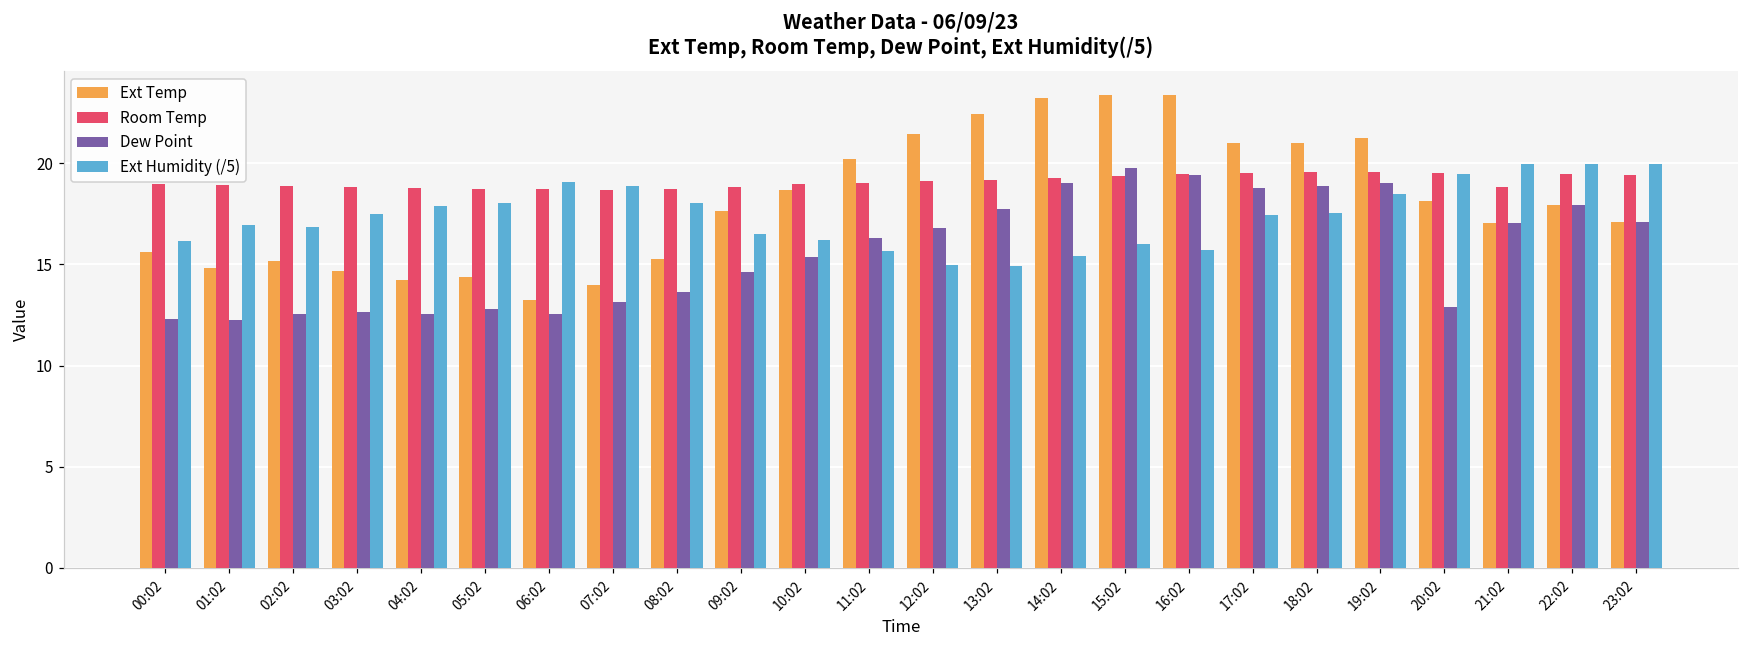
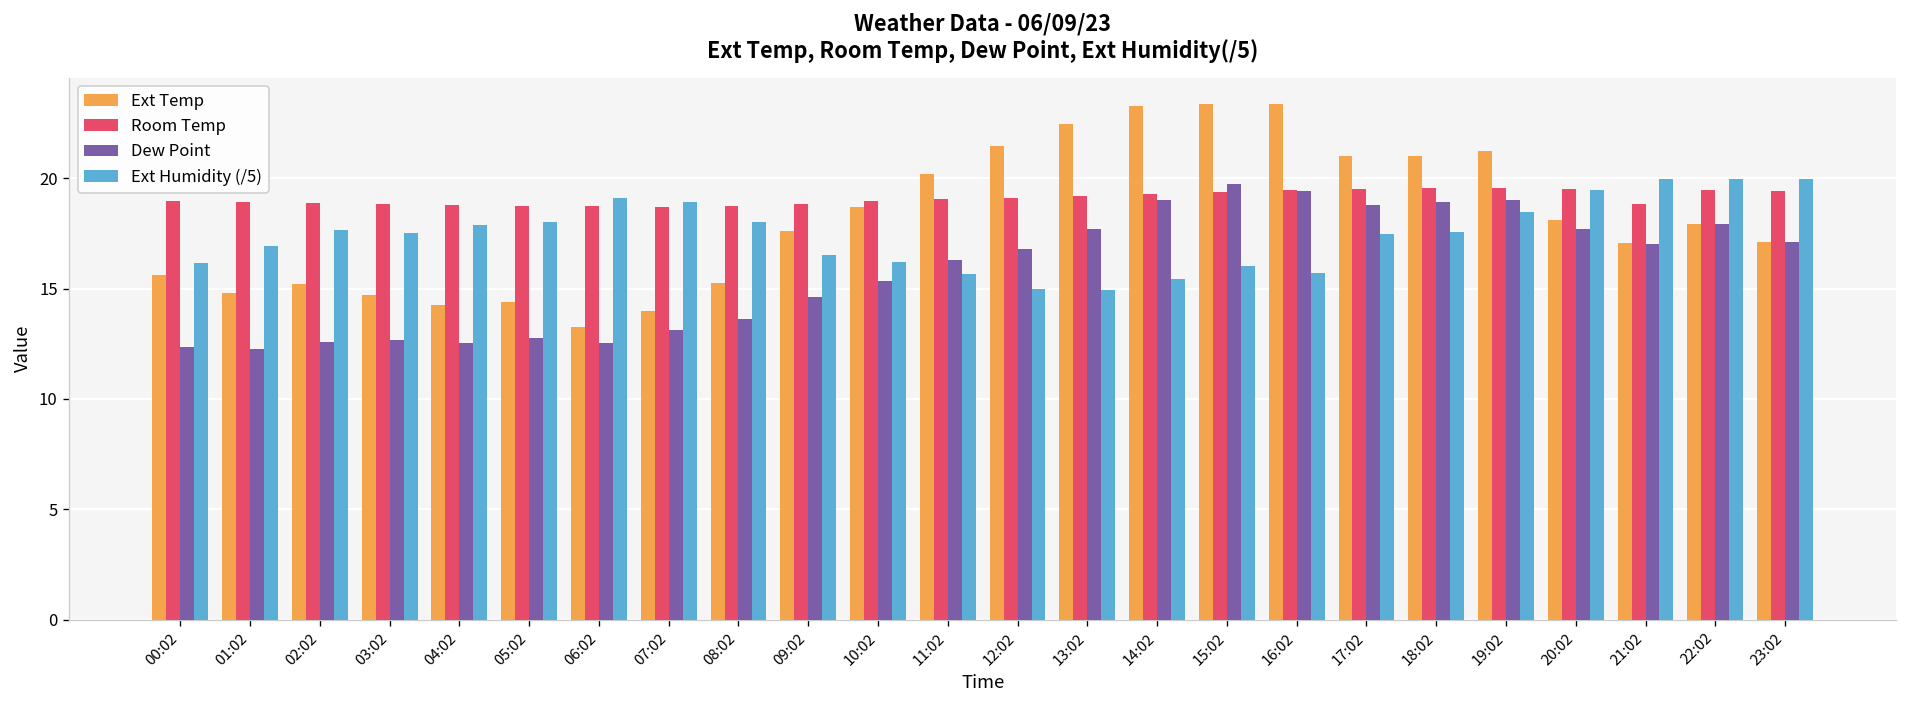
Ext Humidity (/5), 02:02: 16.9 -> 17.6
Dew Point, 20:02: 12.9 -> 17.7
